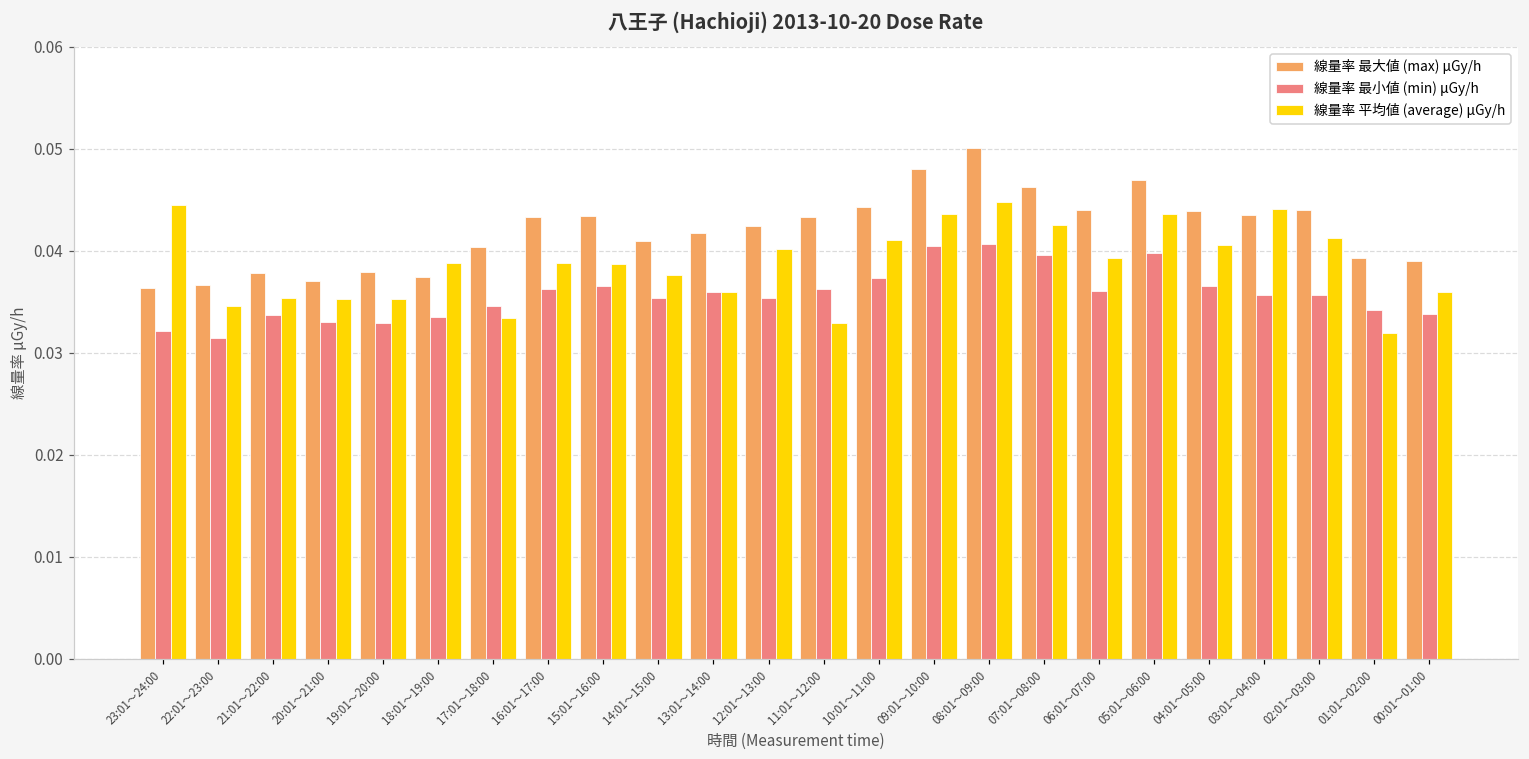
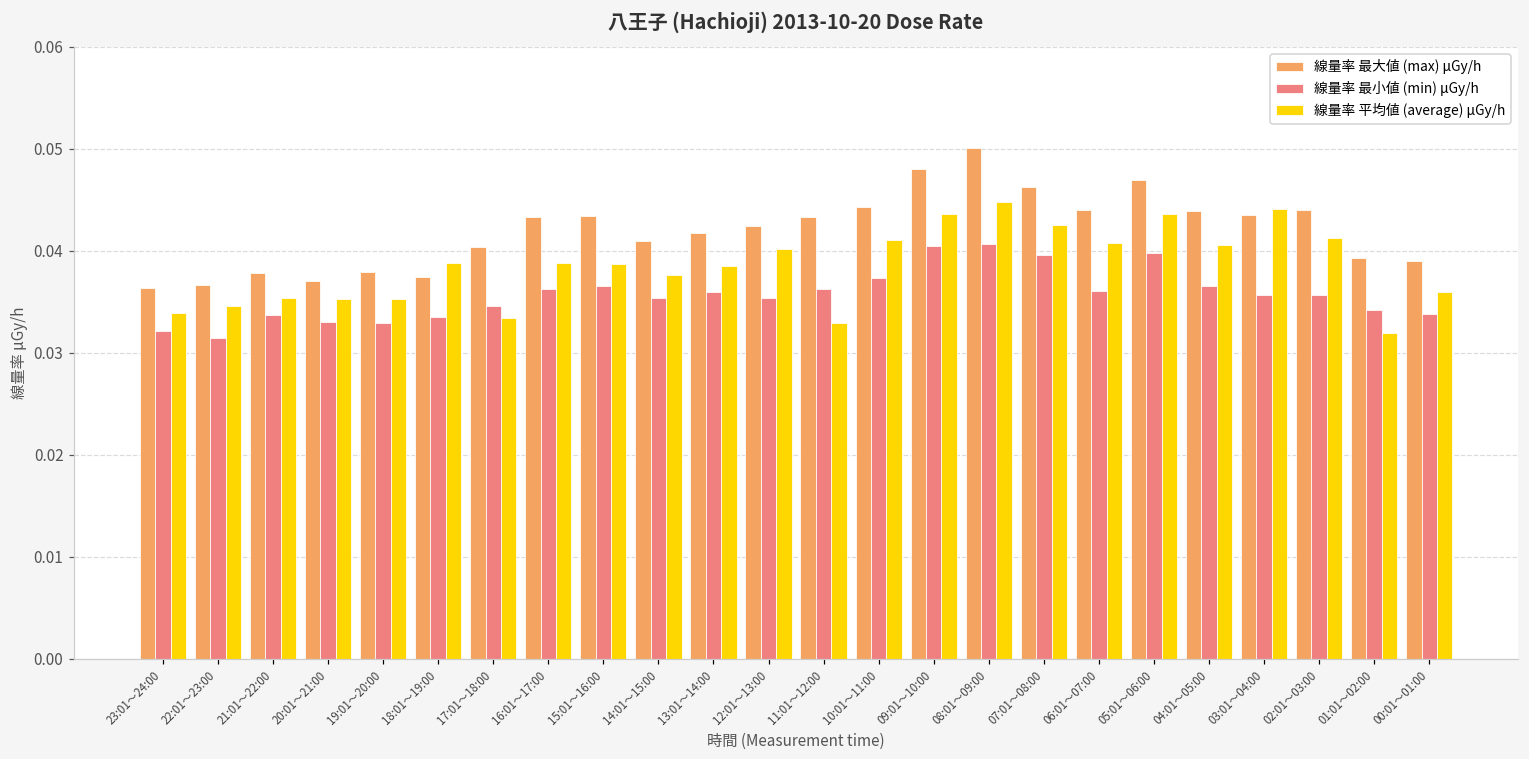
線量率 平均値 (average) μGy/h, 23:01～24:00: 0.045 -> 0.034
線量率 平均値 (average) μGy/h, 13:01～14:00: 0.036 -> 0.039
線量率 平均値 (average) μGy/h, 06:01～07:00: 0.039 -> 0.041
